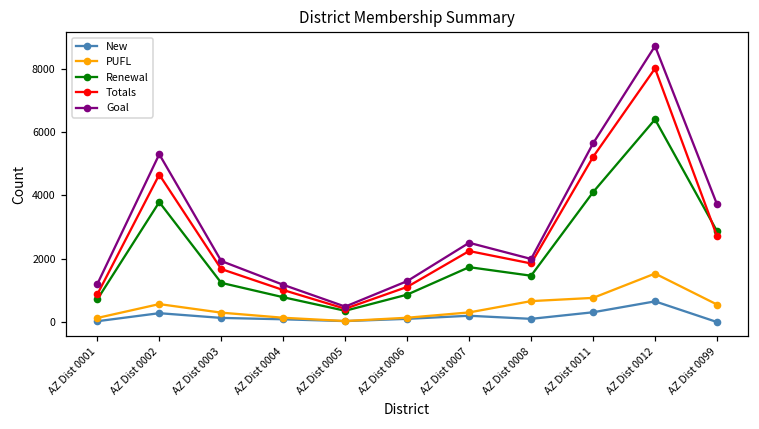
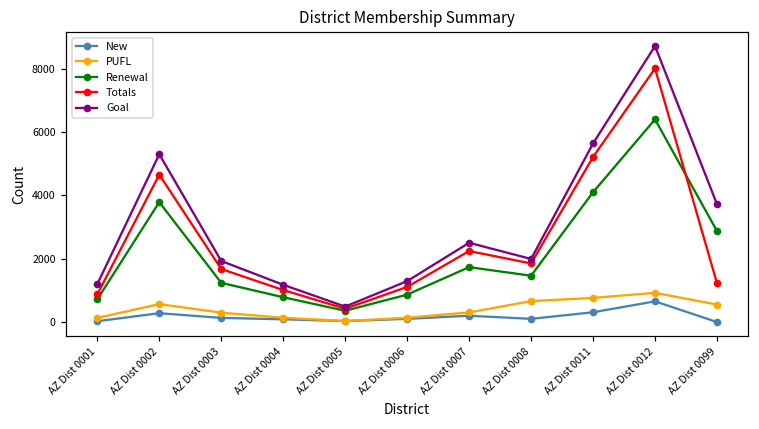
PUFL, AZ Dist 0012: 1500 -> 900
Totals, AZ Dist 0099: 2700 -> 1200
